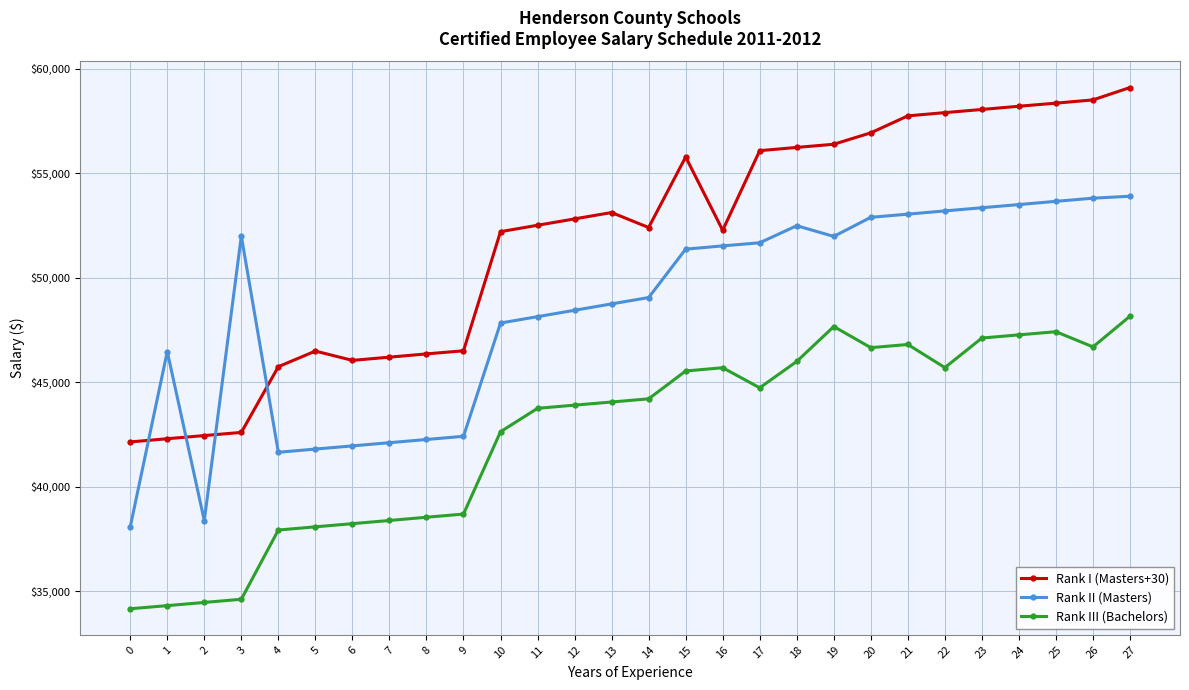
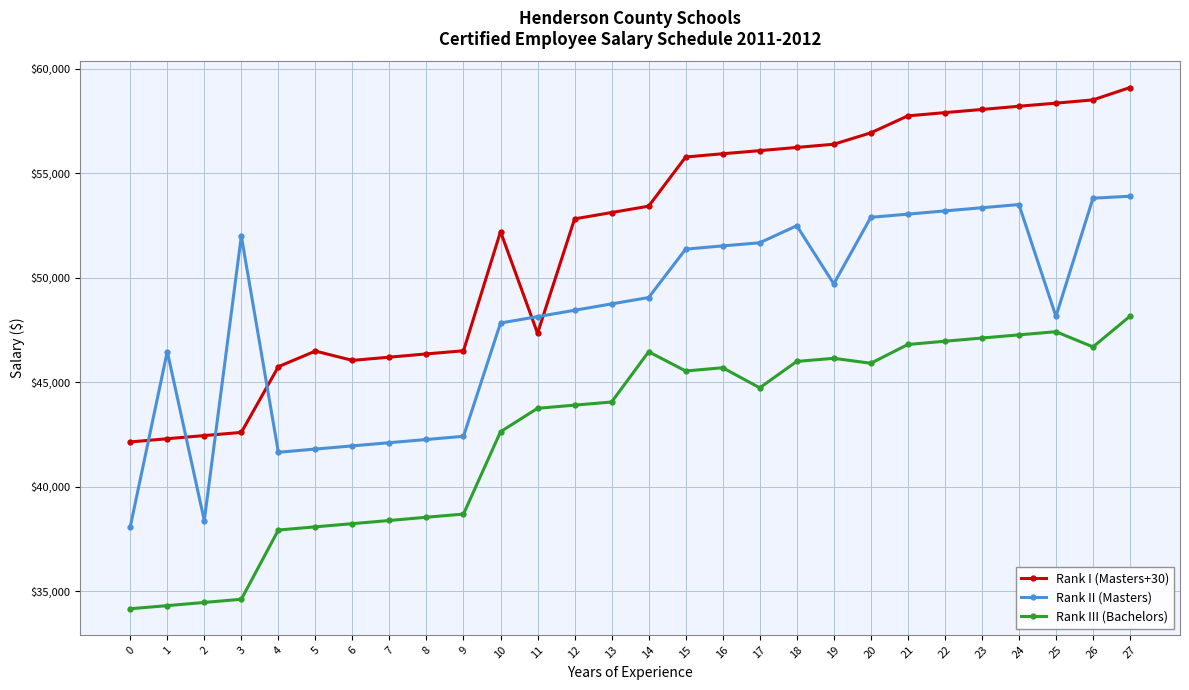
Rank I (Masters+30), 11: $52,500 -> $47,300
Rank I (Masters+30), 14: $52,400 -> $53,400
Rank III (Bachelors), 14: $44,200 -> $46,500
Rank I (Masters+30), 16: $52,300 -> $55,900
Rank II (Masters), 19: $52,000 -> $49,700
Rank III (Bachelors), 19: $47,700 -> $46,100
Rank III (Bachelors), 20: $46,700 -> $45,900
Rank III (Bachelors), 22: $45,700 -> $47,000
Rank II (Masters), 25: $53,700 -> $48,200
